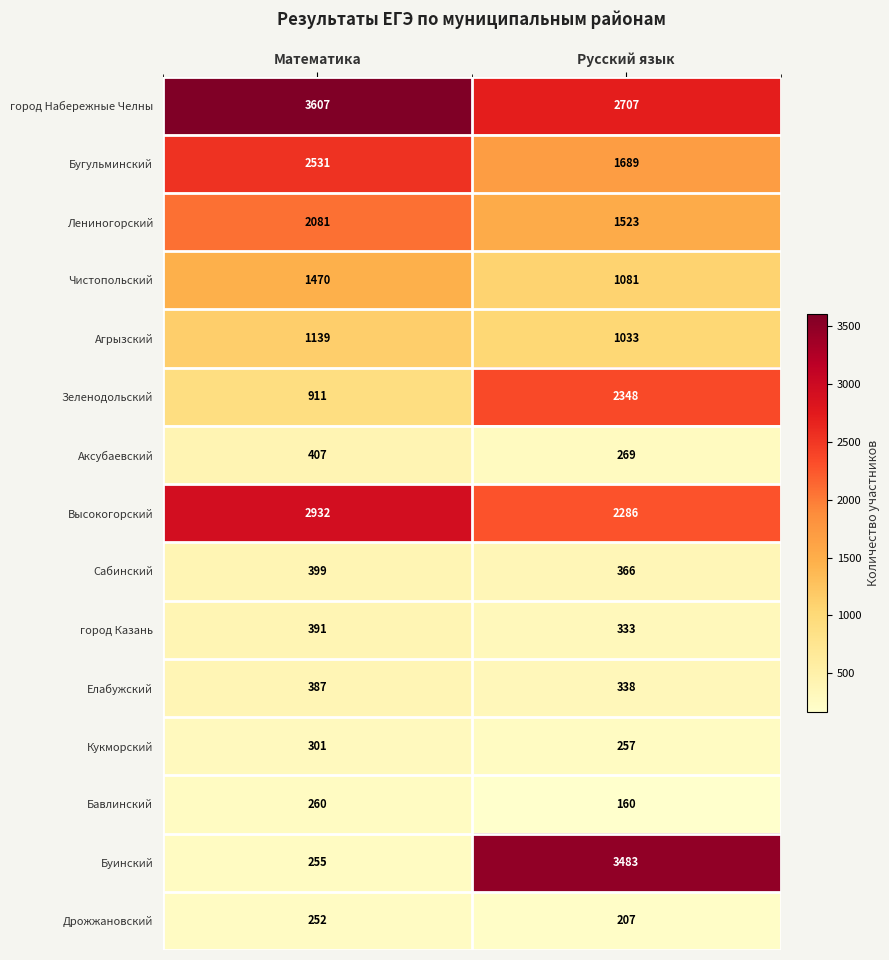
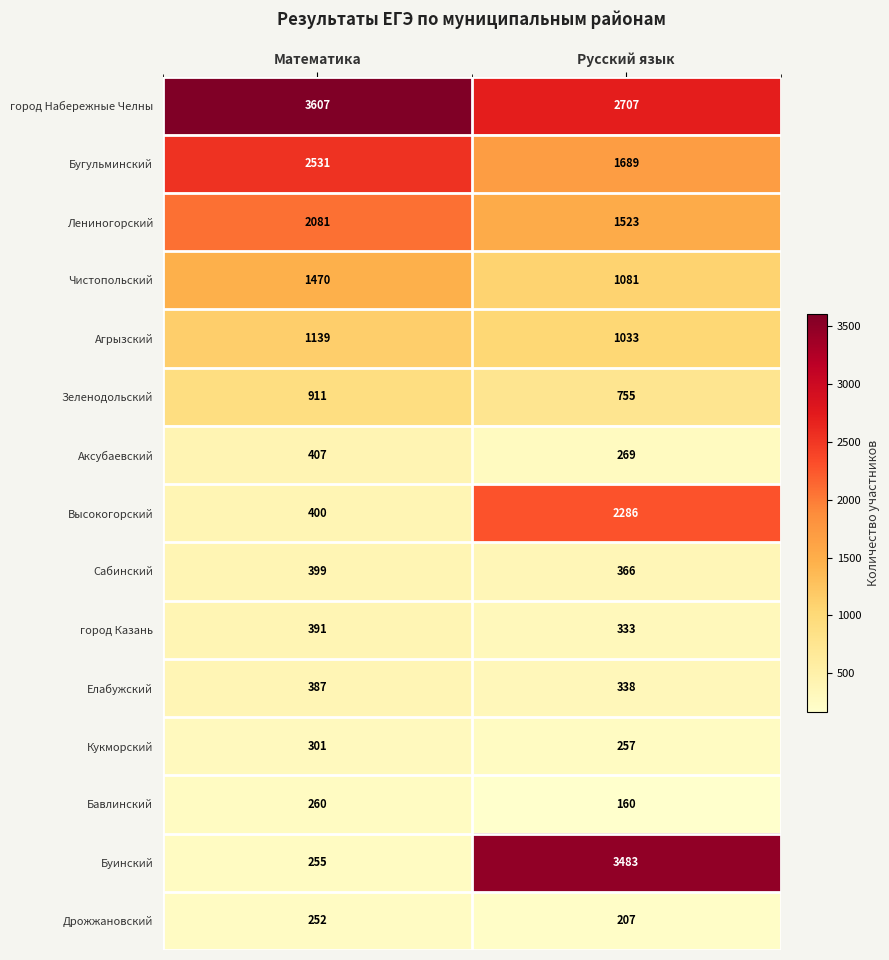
Зеленодольский, Русский язык: 2348 -> 755
Высокогорский, Математика: 2932 -> 400
